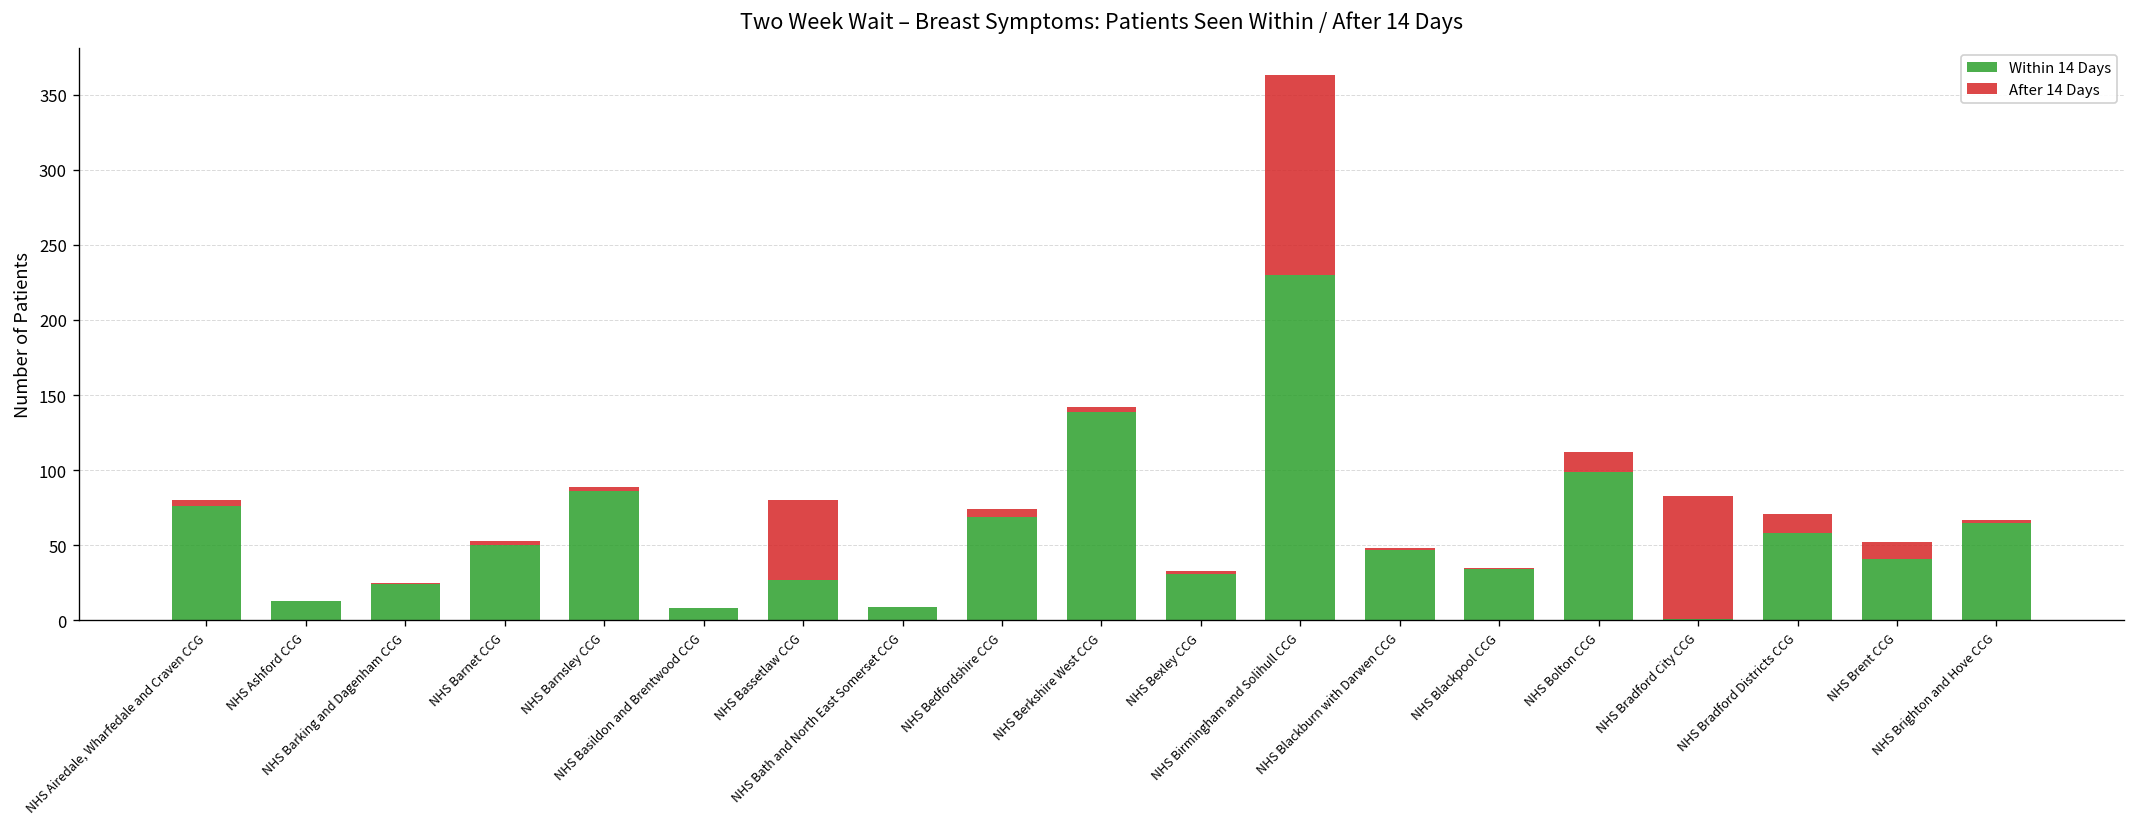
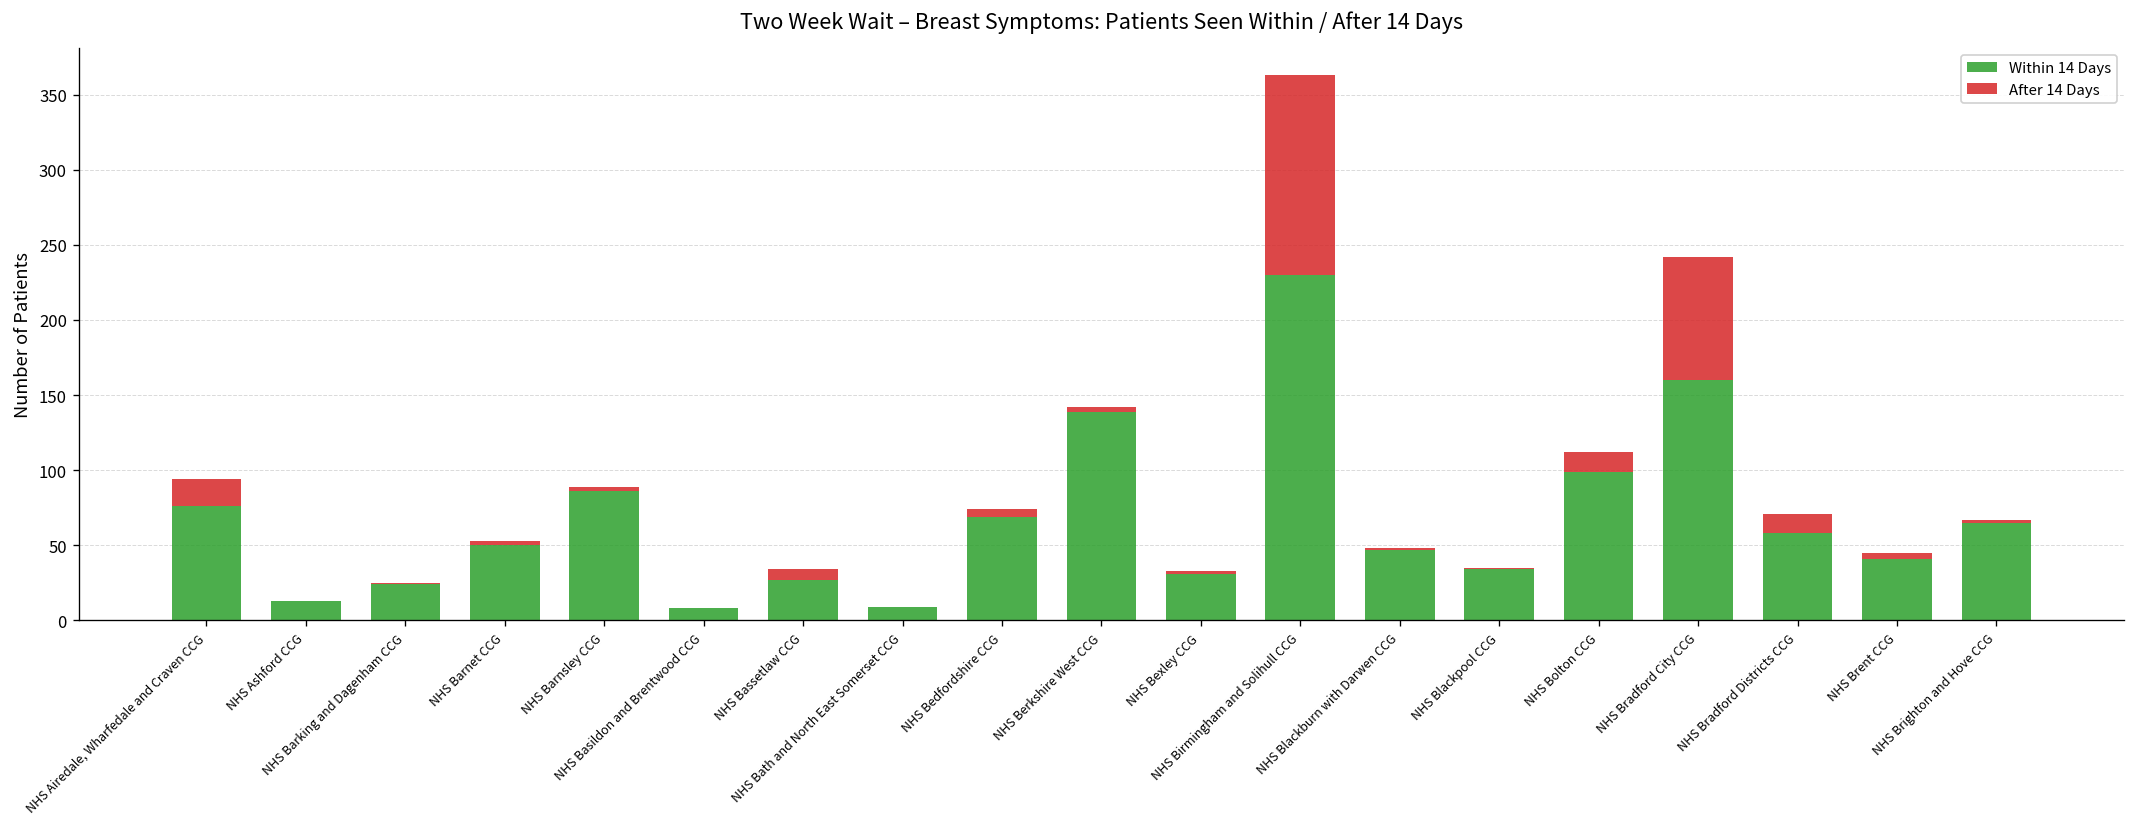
After 14 Days, NHS Airedale, Wharfedale and Craven CCG: 4 -> 18
After 14 Days, NHS Bassetlaw CCG: 53 -> 7
Within 14 Days, NHS Bradford City CCG: 1 -> 160
After 14 Days, NHS Brent CCG: 11 -> 4
